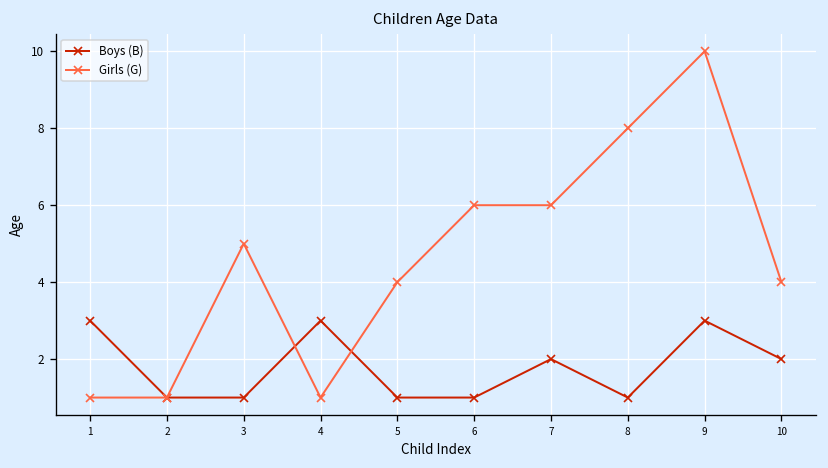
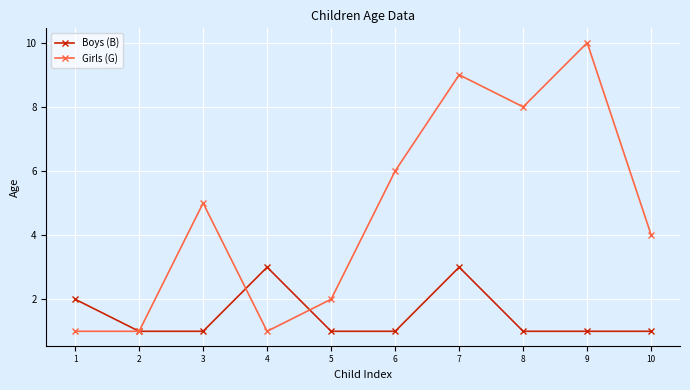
Boys (B), 1: 3 -> 2
Girls (G), 5: 4 -> 2
Boys (B), 7: 2 -> 3
Girls (G), 7: 6 -> 9
Boys (B), 9: 3 -> 1
Boys (B), 10: 2 -> 1
